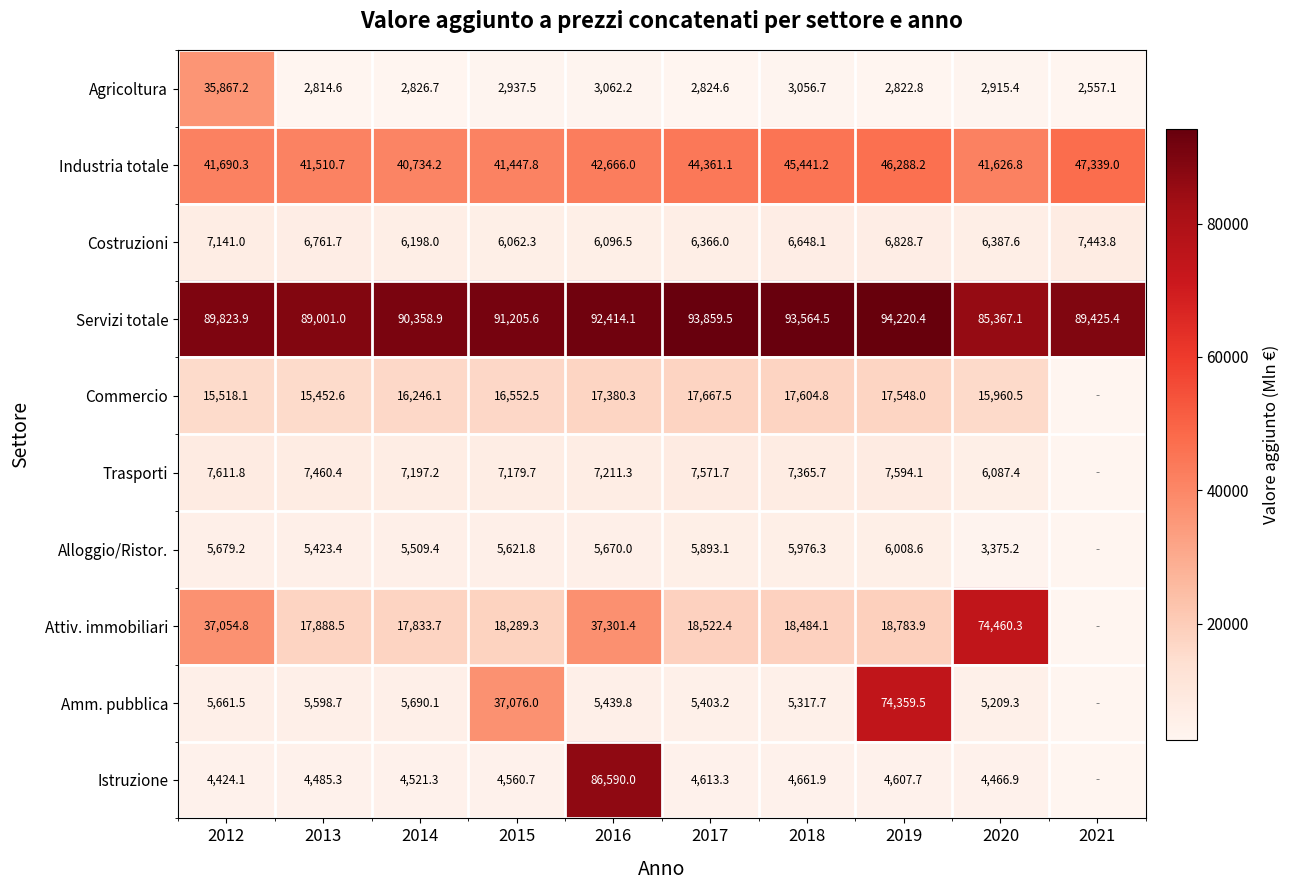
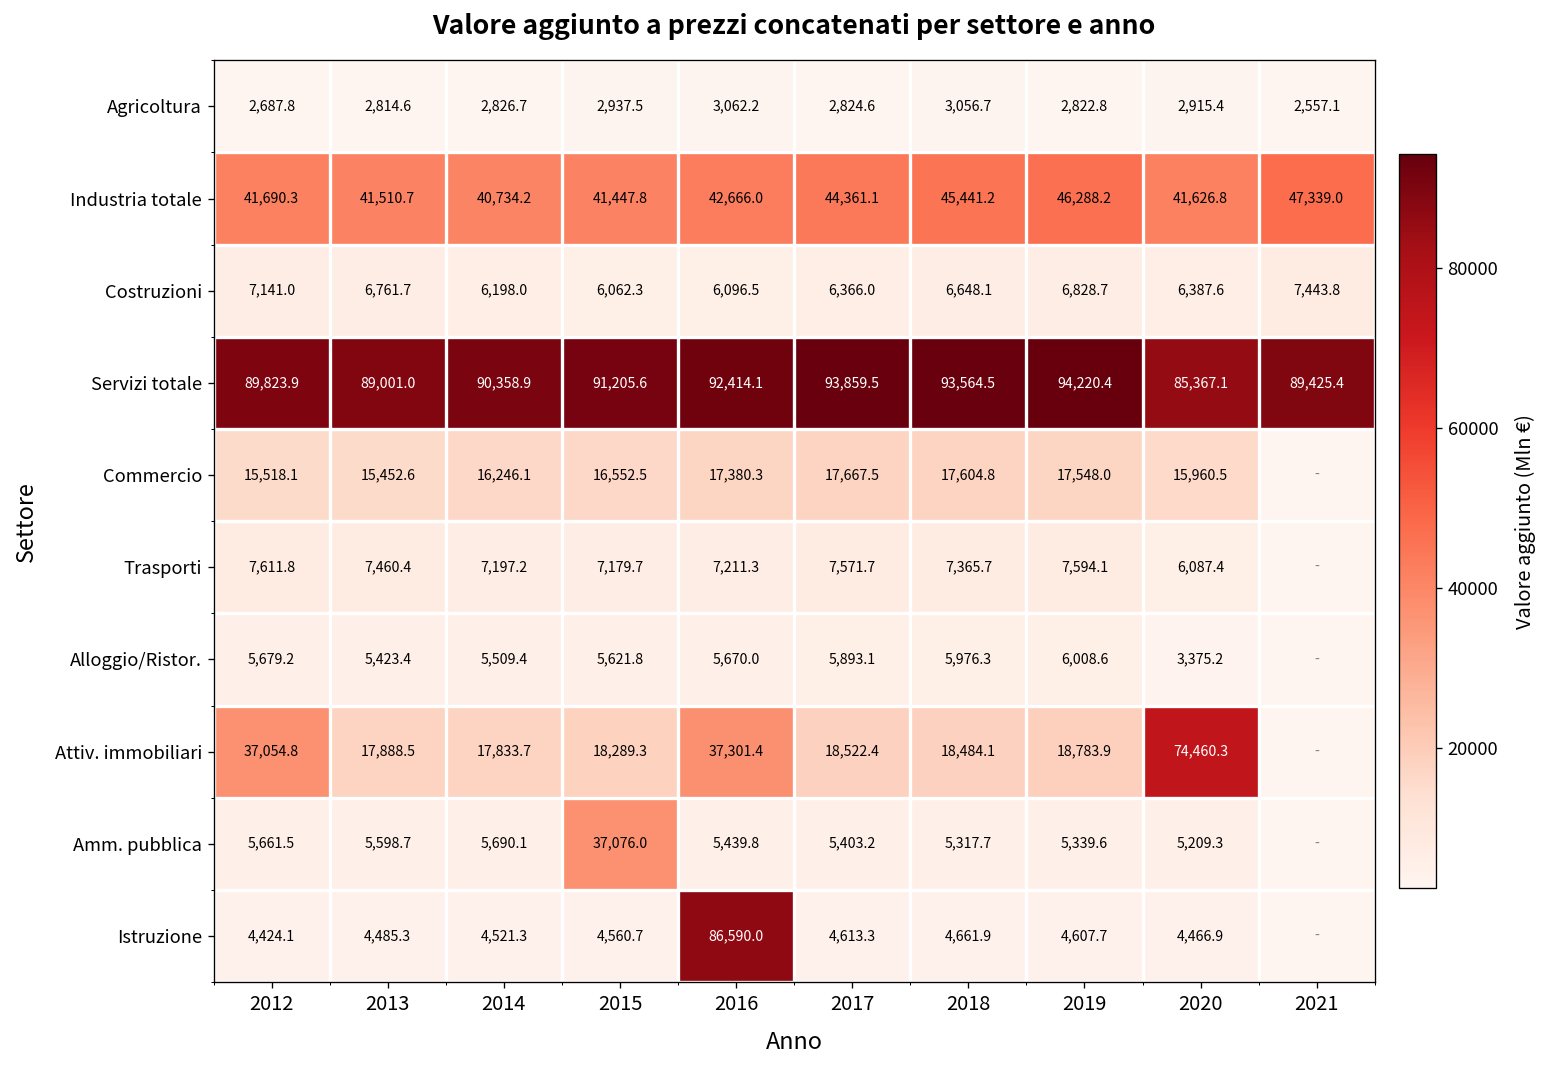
Agricoltura, 2012: 35,867.2 -> 2,687.8
Amm. pubblica, 2019: 74,359.5 -> 5,339.6
